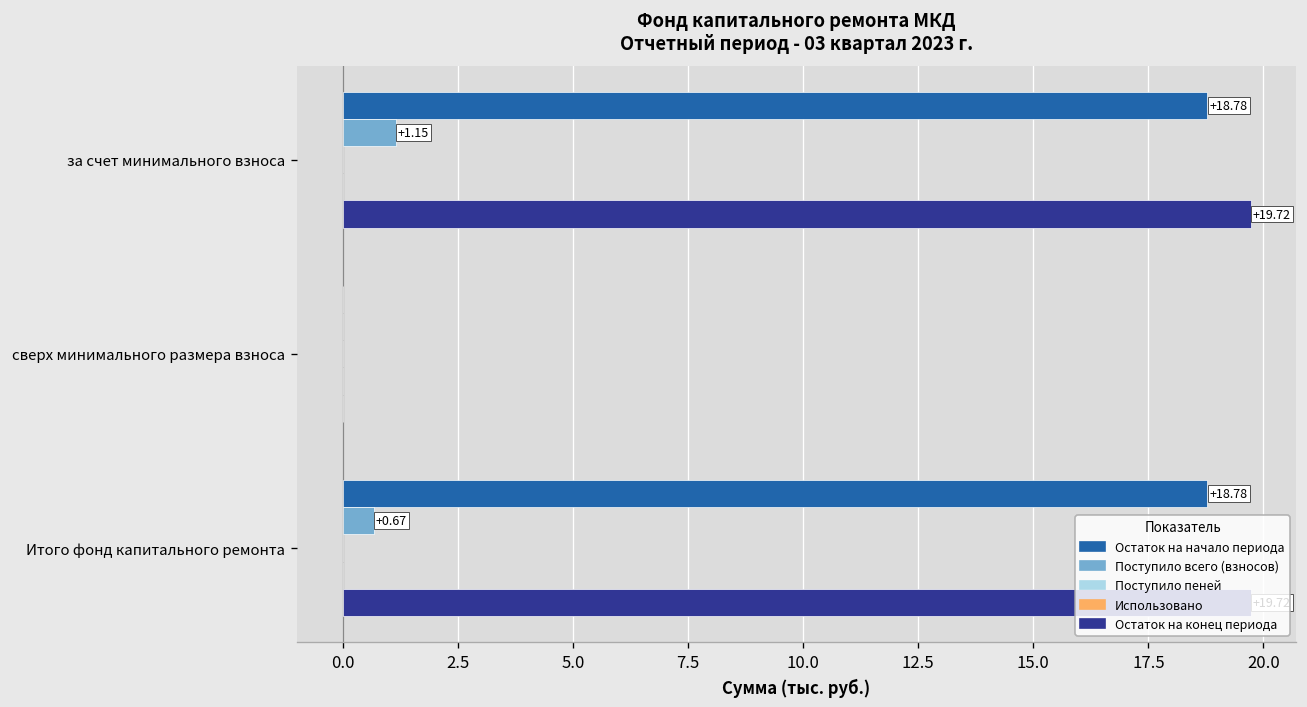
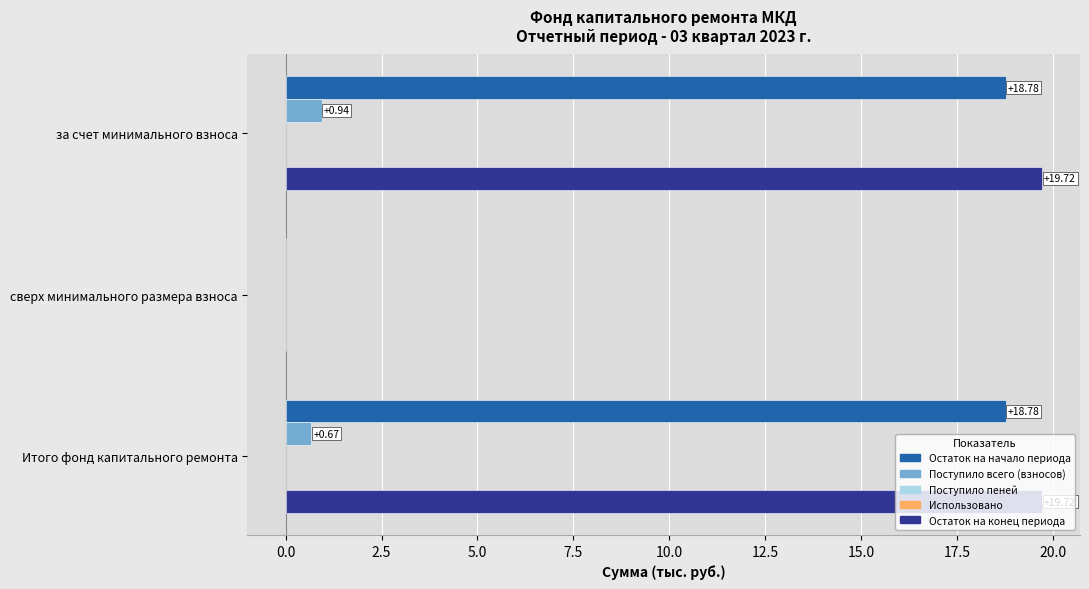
Поступило всего (взносов), за счет минимального взноса: +1.15 -> +0.94
